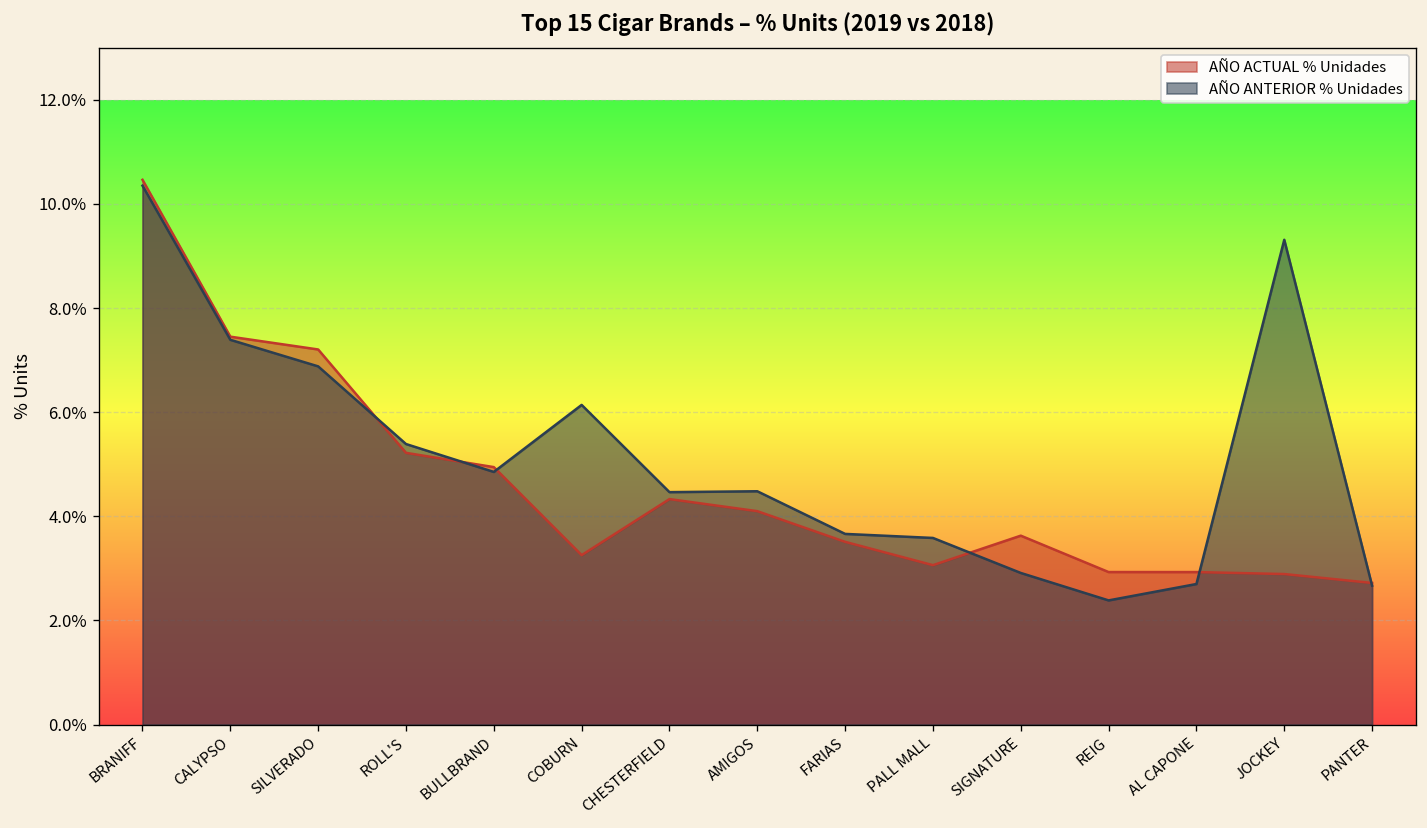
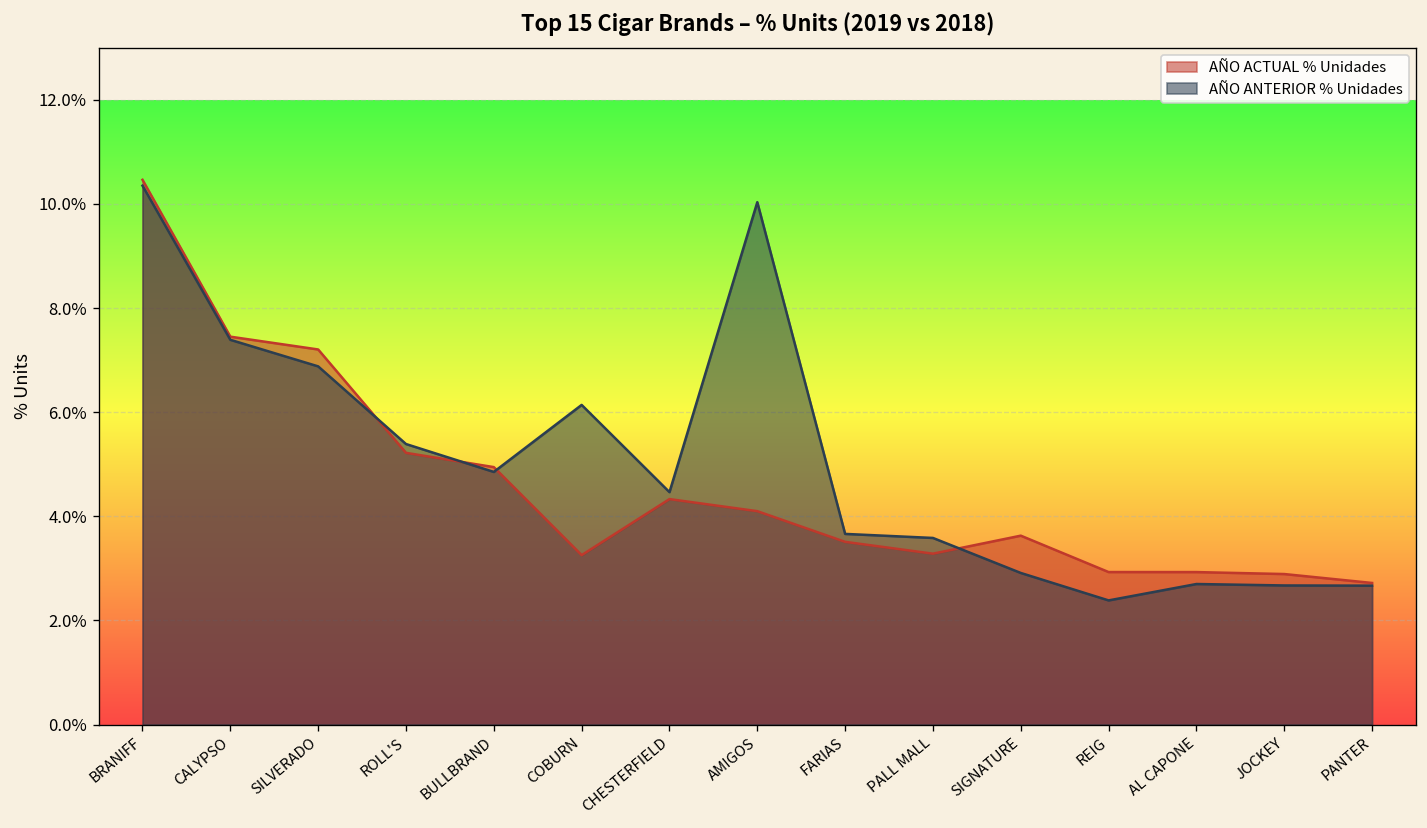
AÑO ANTERIOR % Unidades, AMIGOS: 4.5% -> 10.0%
AÑO ACTUAL % Unidades, PALL MALL: 3.1% -> 3.3%
AÑO ANTERIOR % Unidades, JOCKEY: 9.3% -> 2.7%
